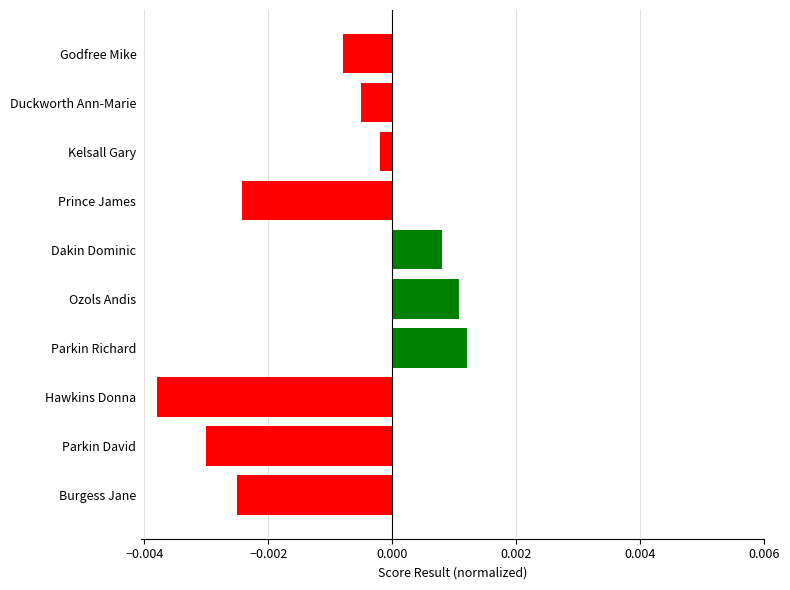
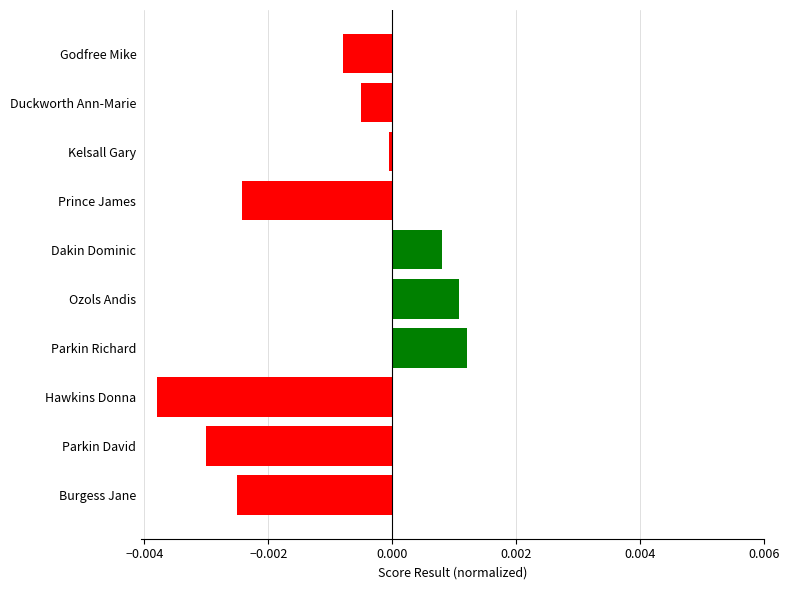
Kelsall Gary: -0.0002 -> -0.0001
